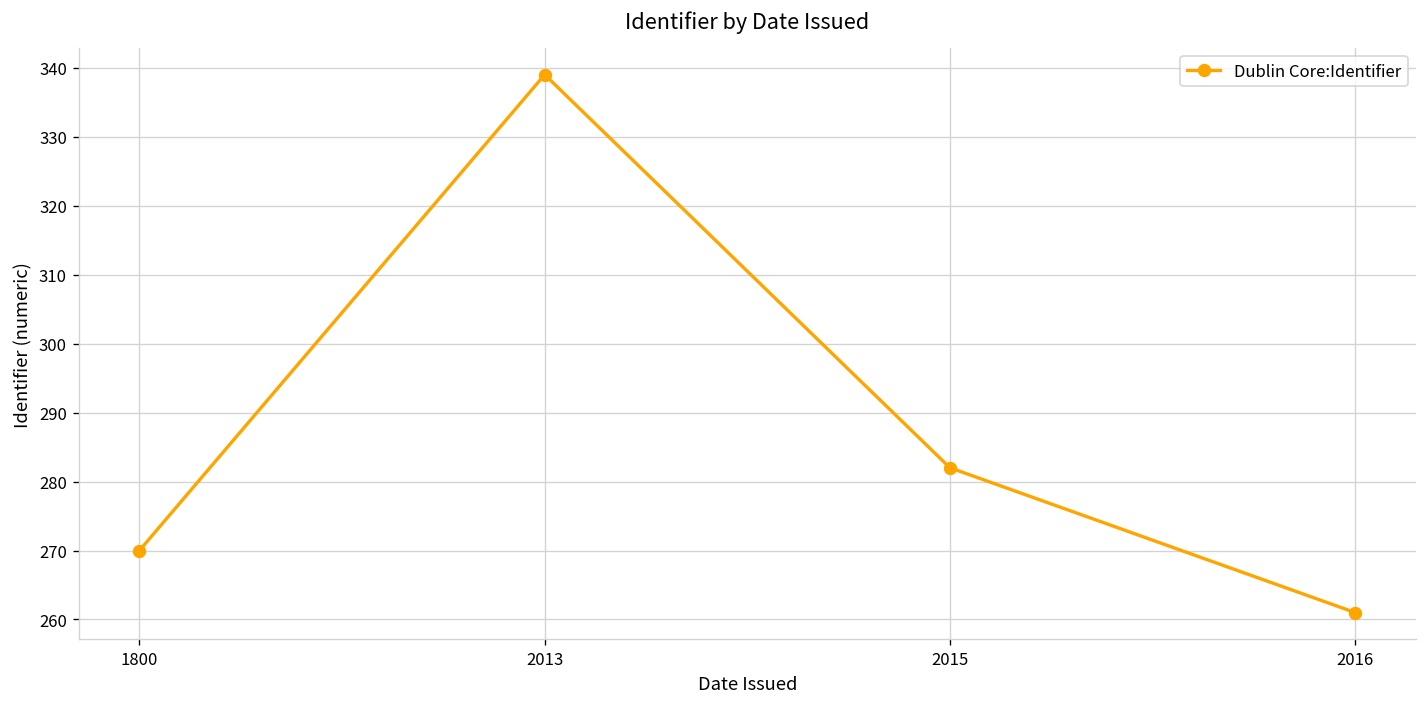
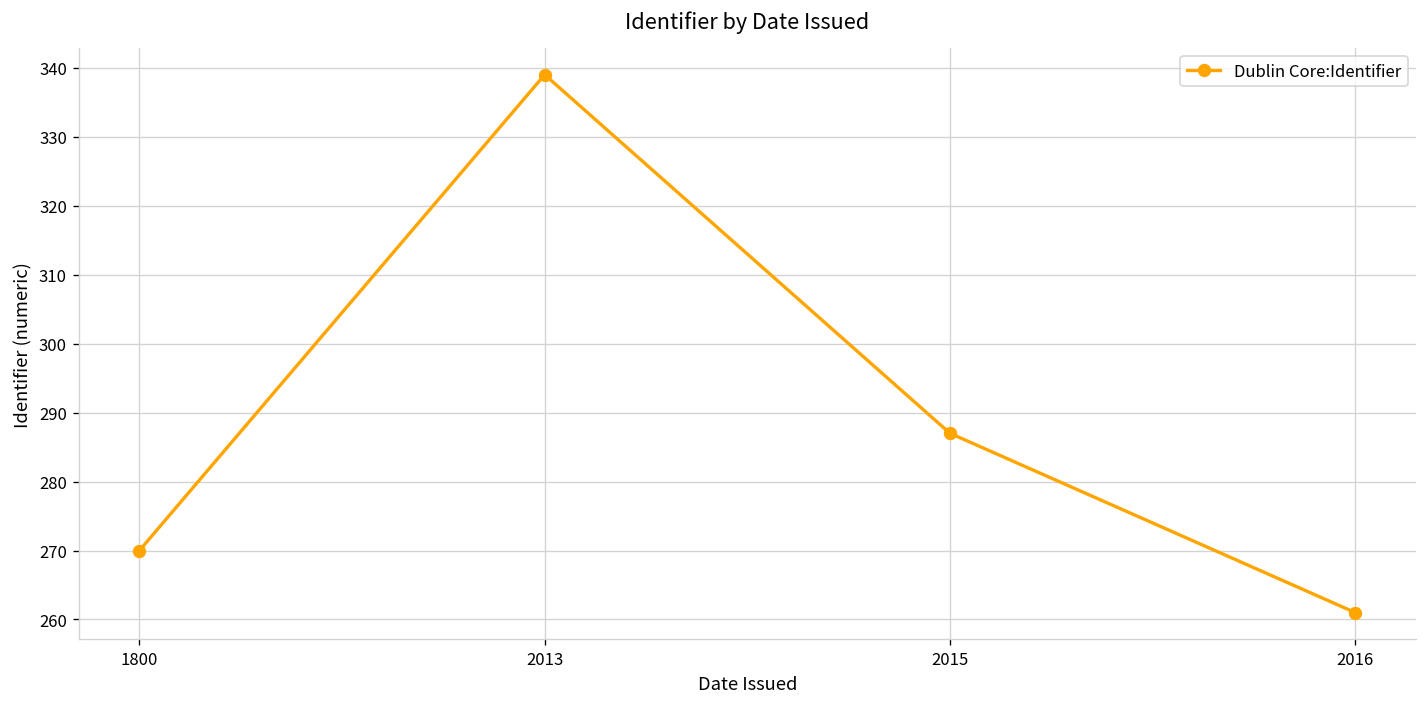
2015: 282 -> 287
